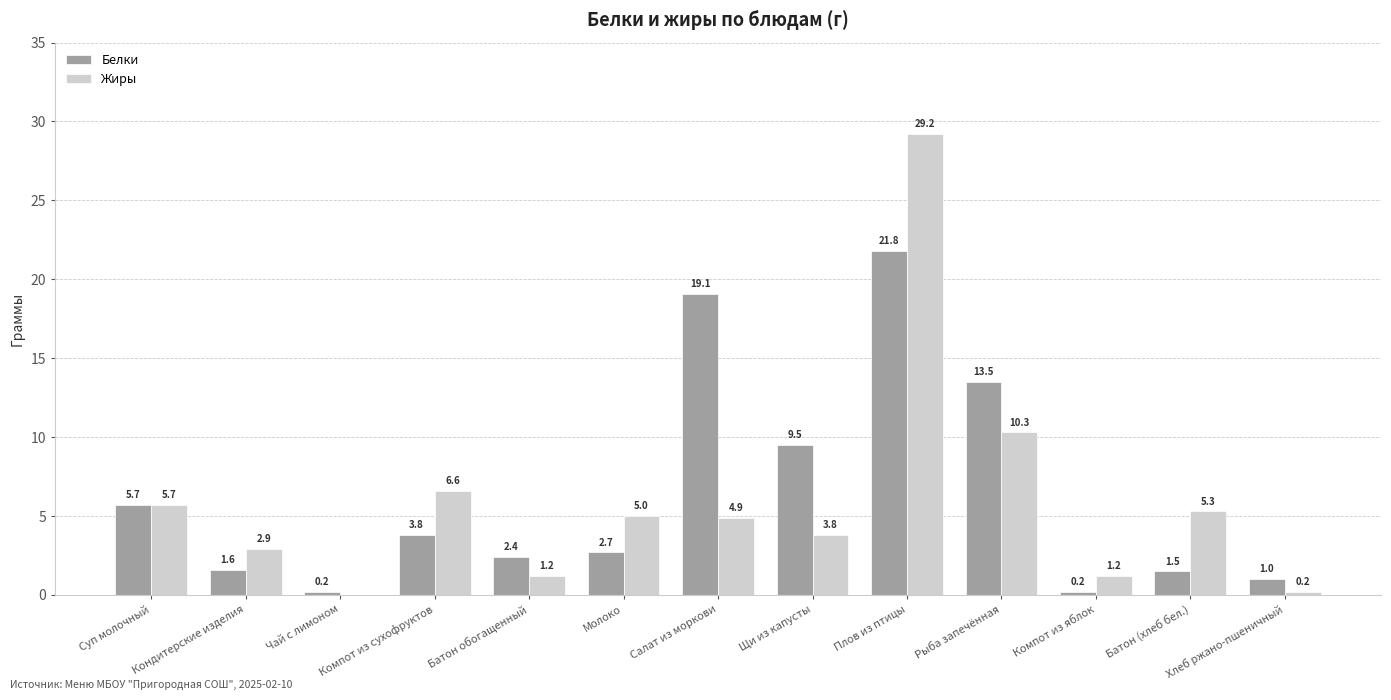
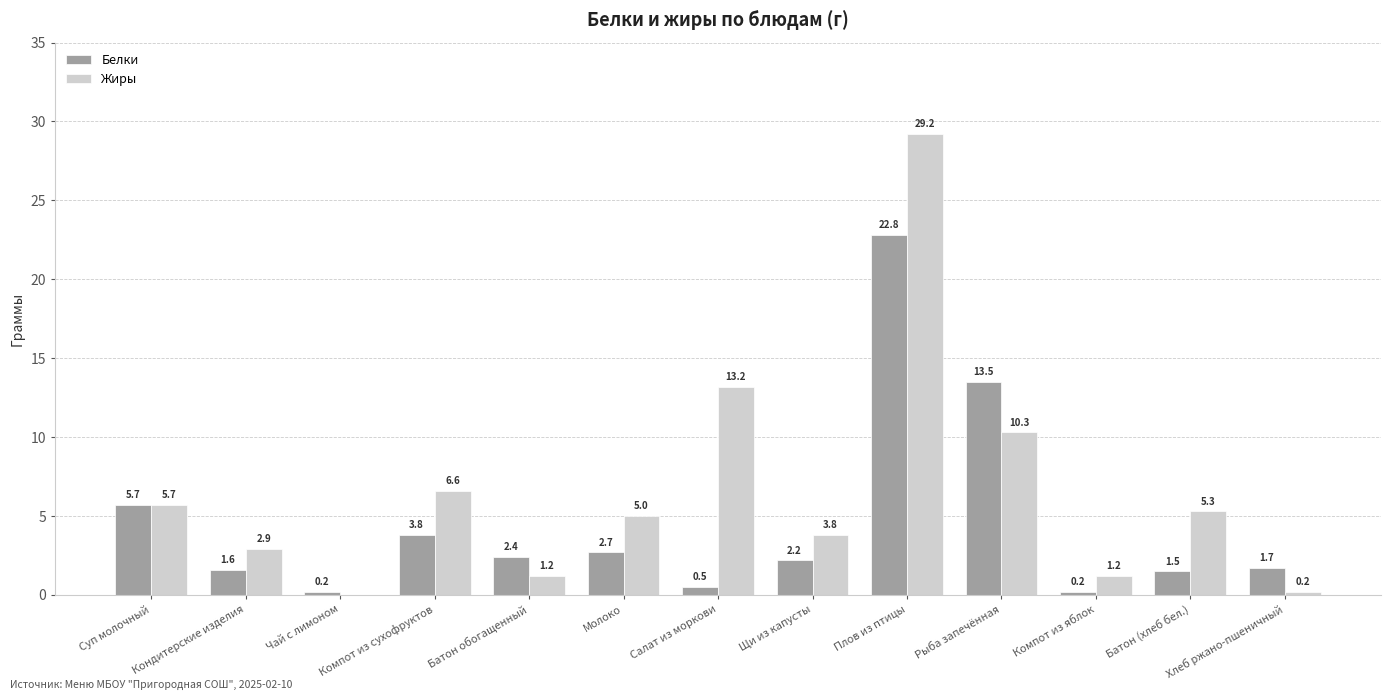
Белки, Салат из моркови: 19.1 -> 0.5
Жиры, Салат из моркови: 4.9 -> 13.2
Белки, Щи из капусты: 9.5 -> 2.2
Белки, Плов из птицы: 21.8 -> 22.8
Белки, Хлеб ржано-пшеничный: 1.0 -> 1.7
